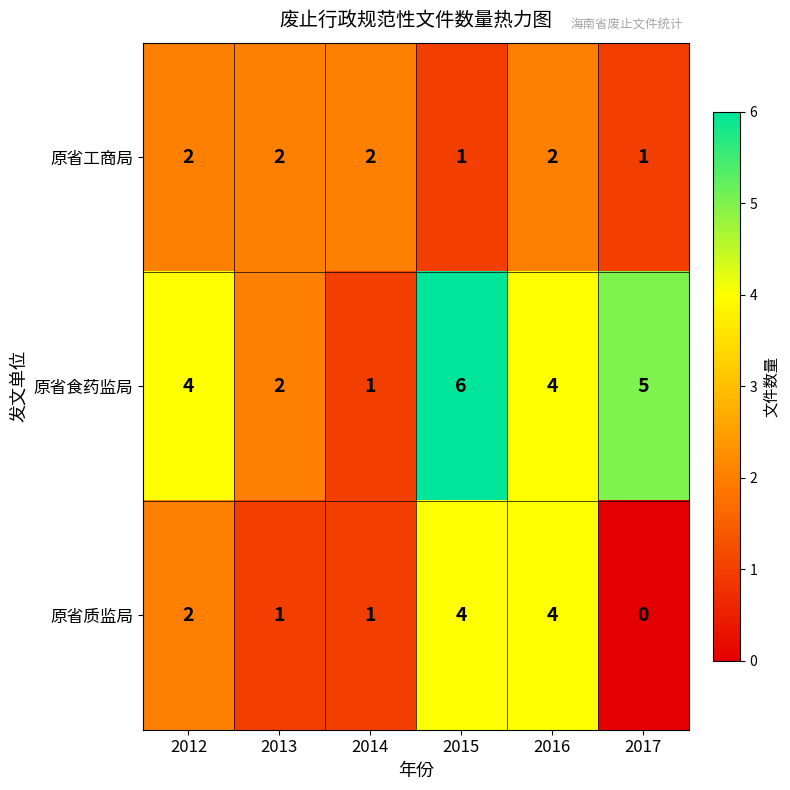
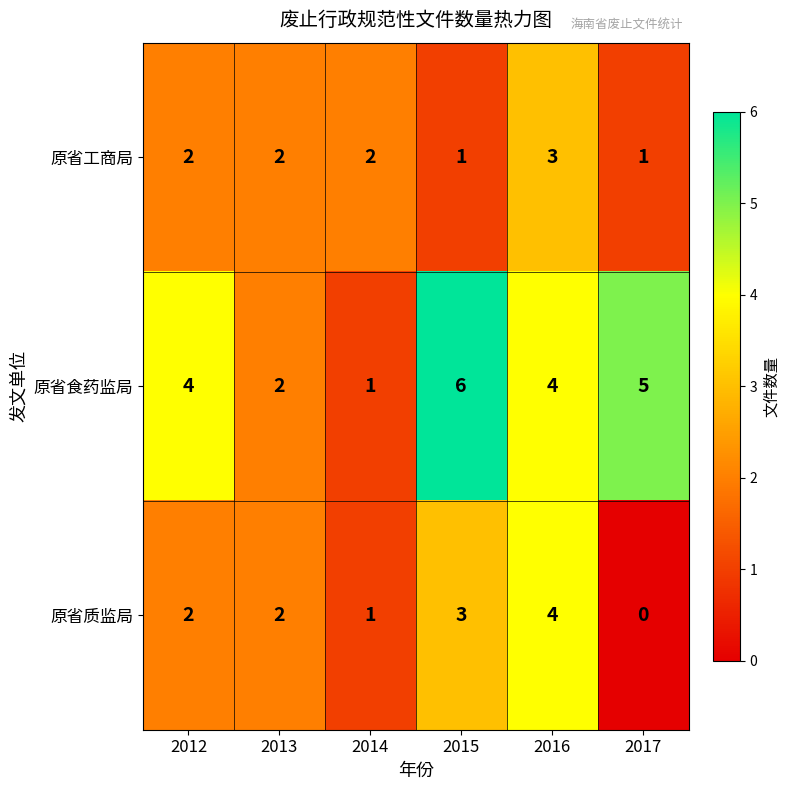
原省工商局, 2016: 2 -> 3
原省质监局, 2013: 1 -> 2
原省质监局, 2015: 4 -> 3
